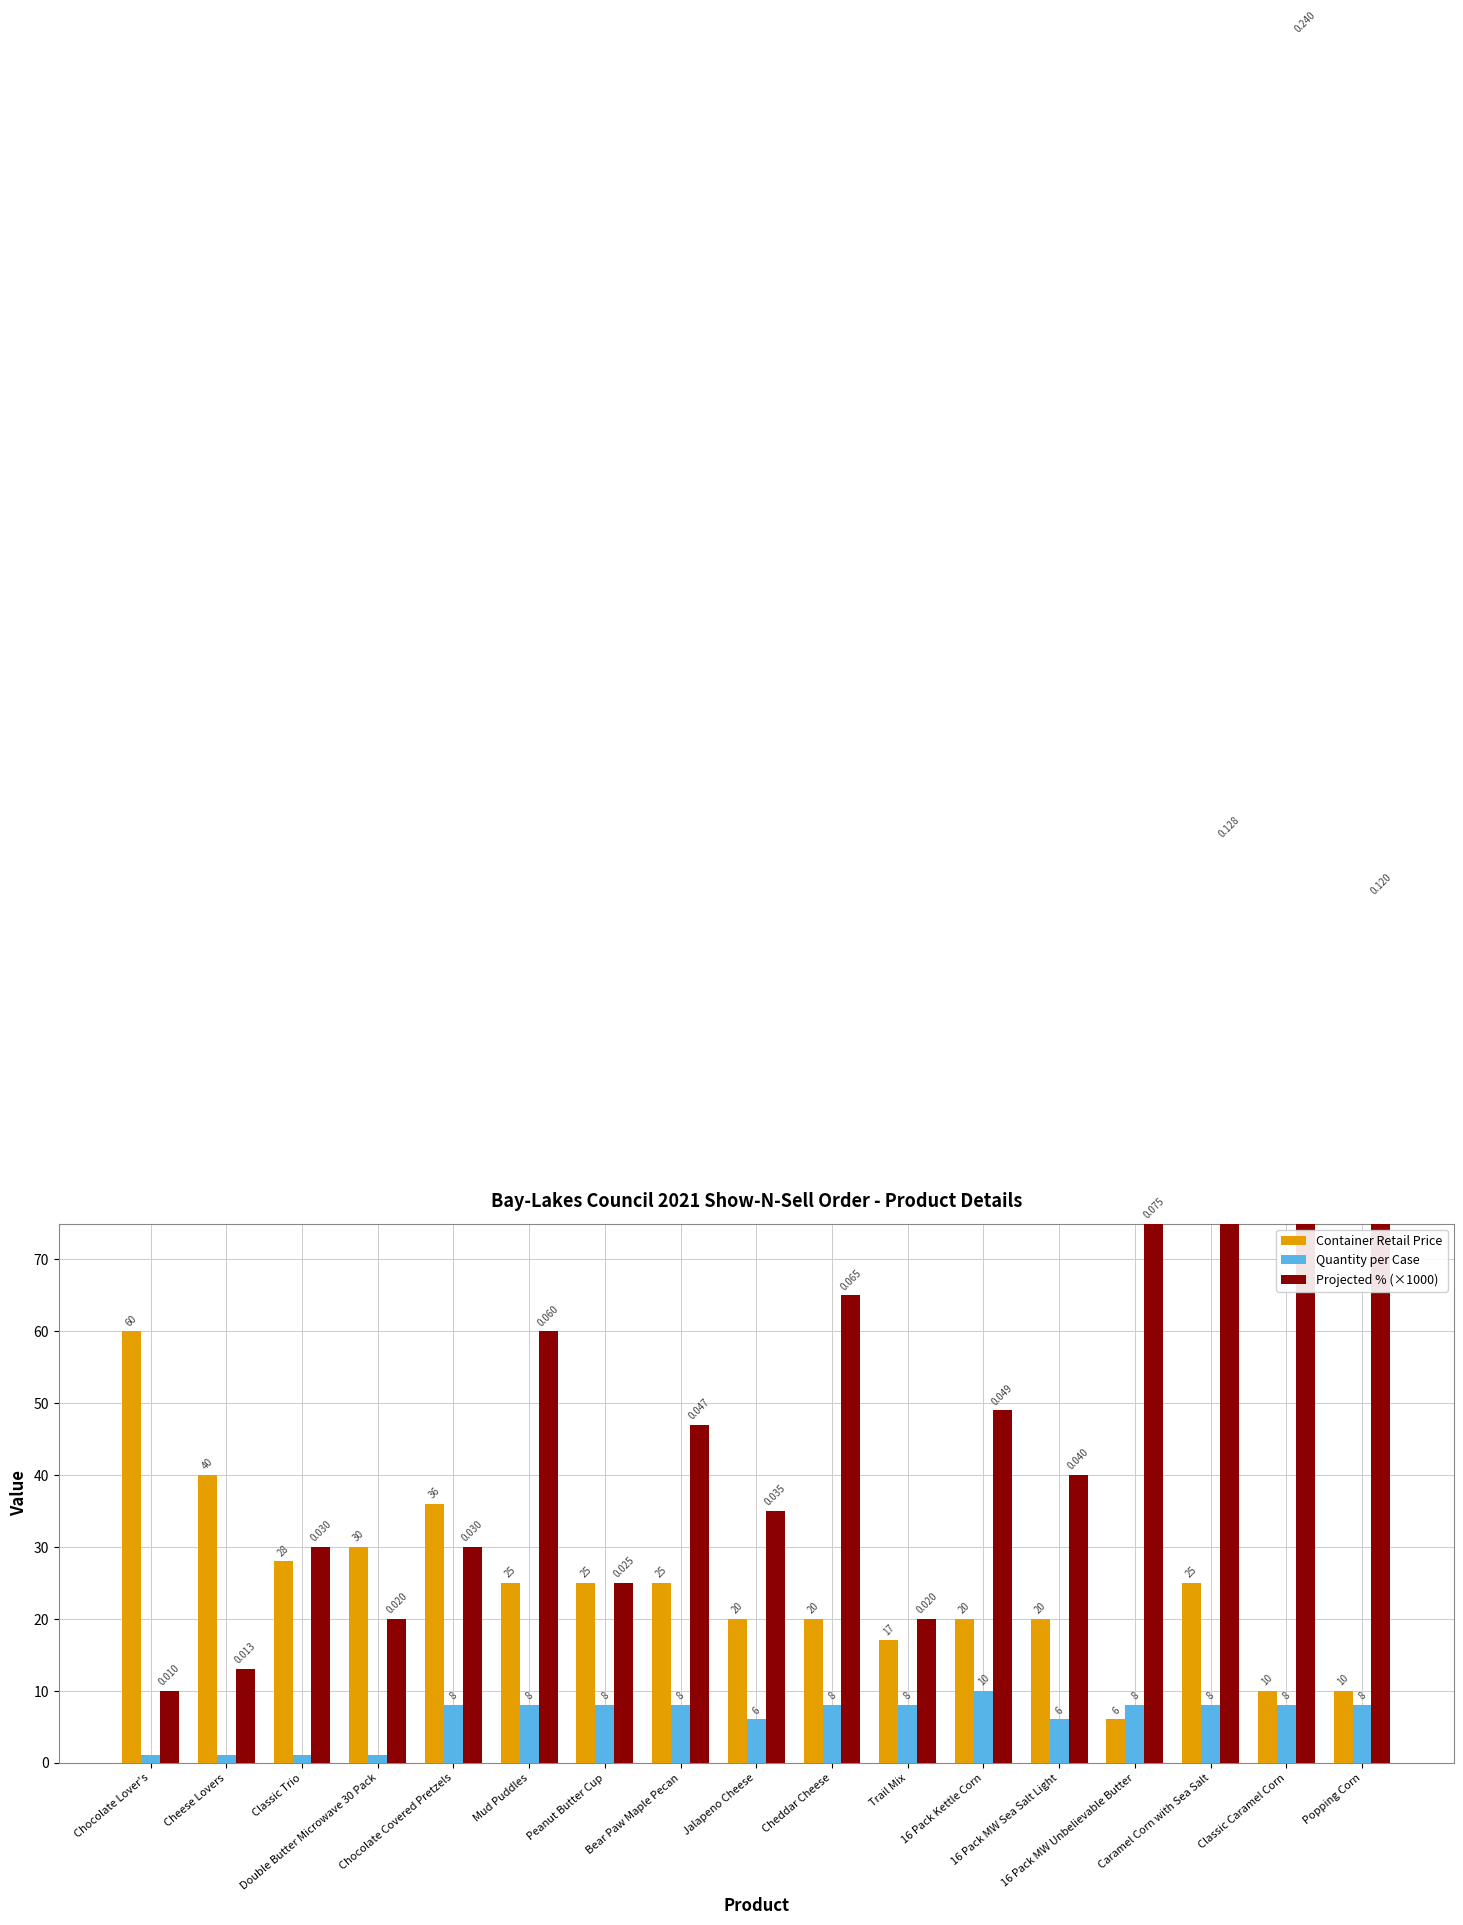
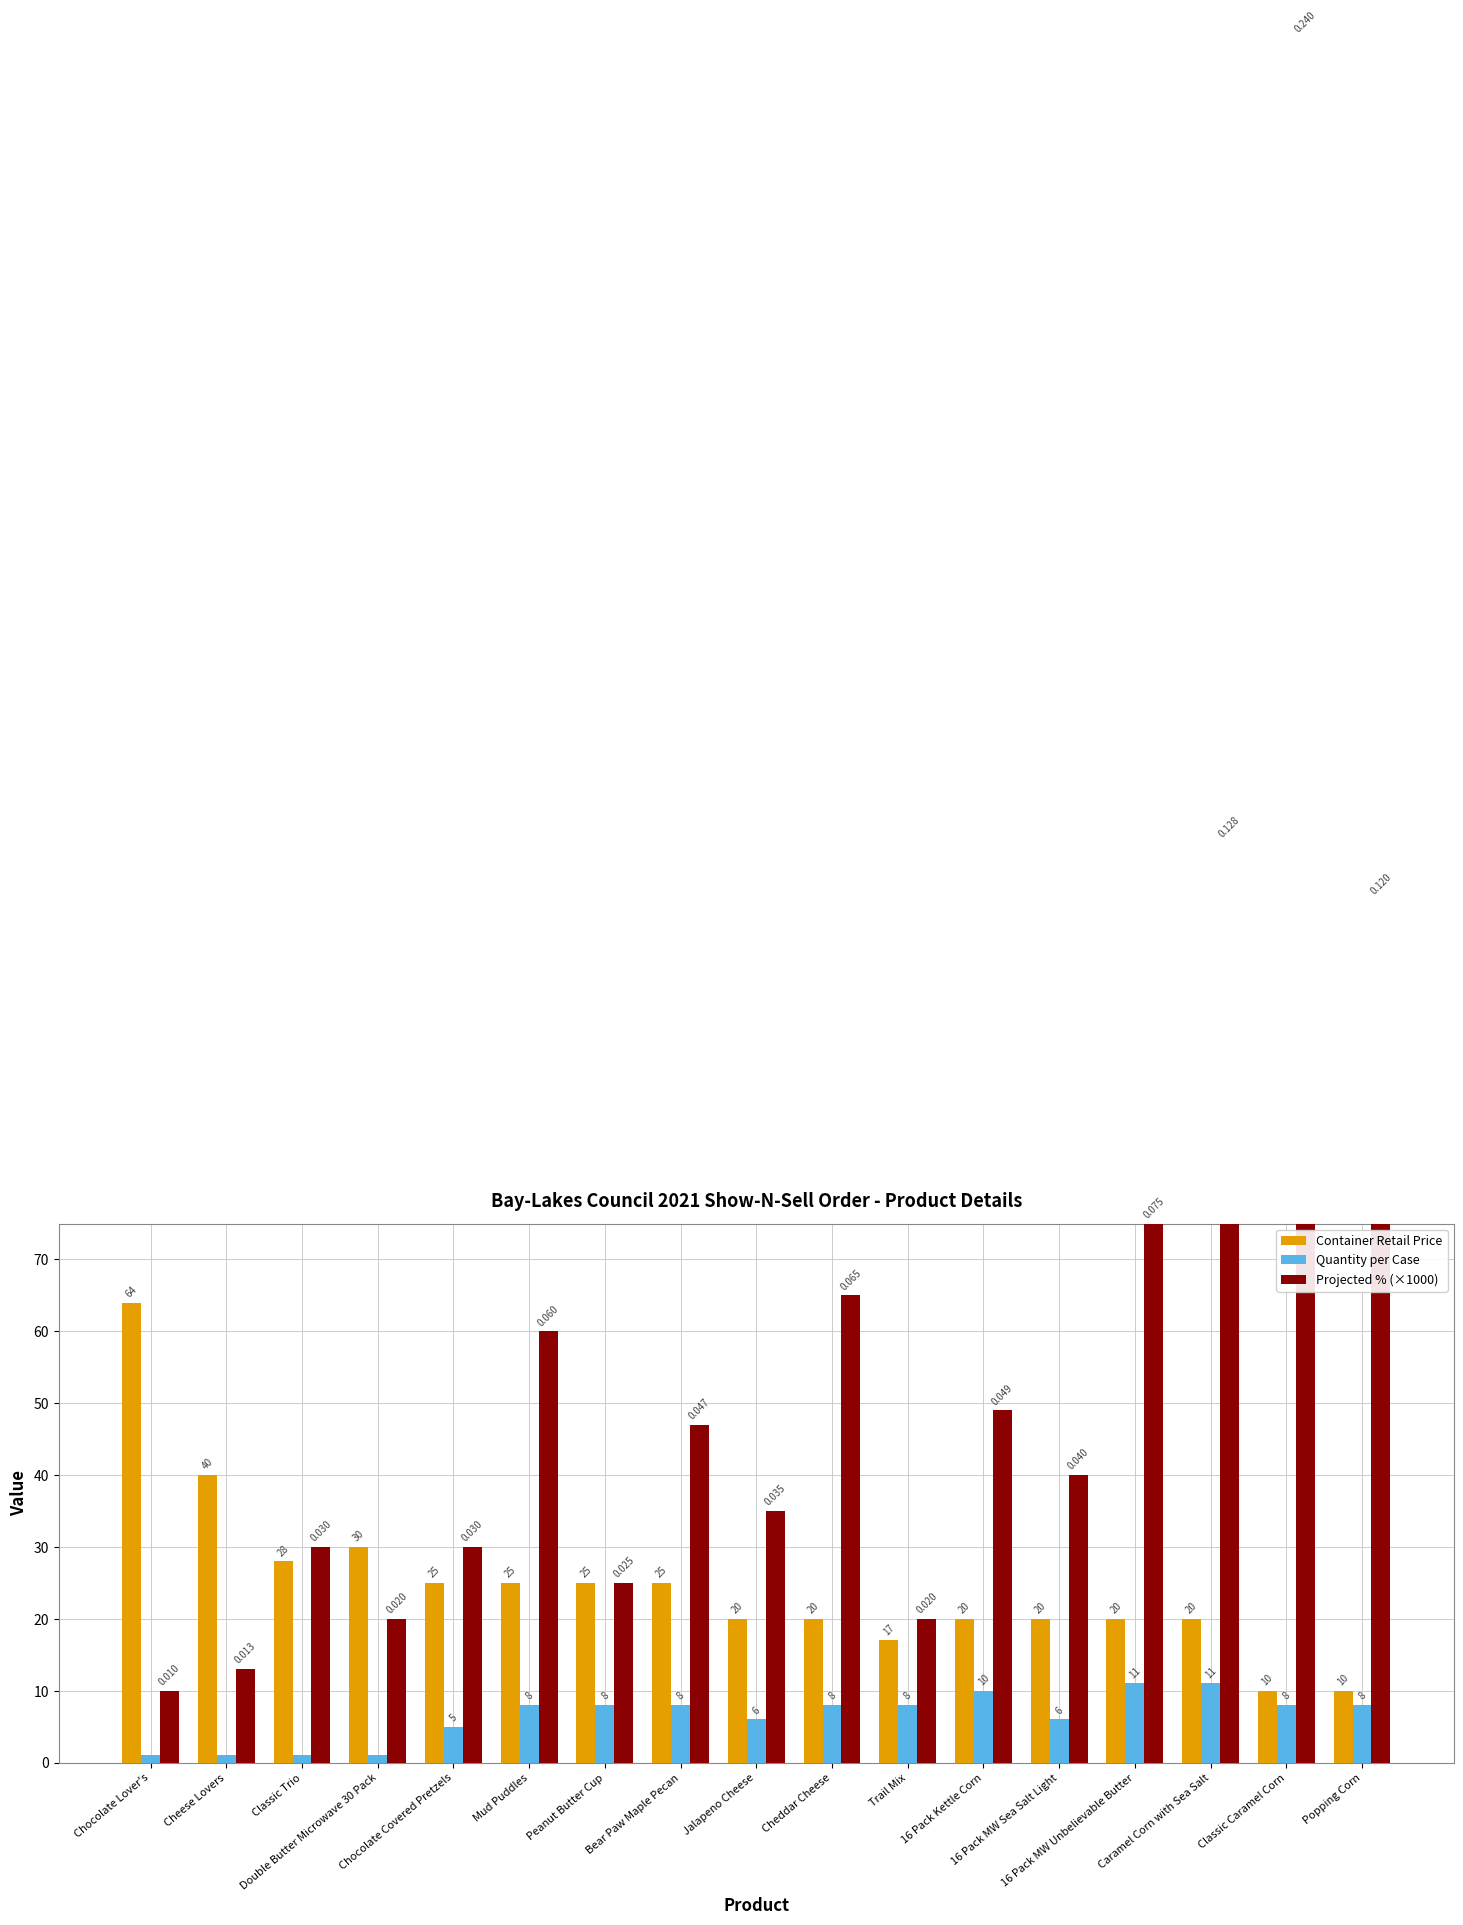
Container Retail Price, Chocolate Lover's: 60 -> 64
Container Retail Price, Chocolate Covered Pretzels: 36 -> 25
Quantity per Case, Chocolate Covered Pretzels: 8 -> 5
Container Retail Price, 16 Pack MW Unbelievable Butter: 6 -> 20
Quantity per Case, 16 Pack MW Unbelievable Butter: 8 -> 11
Container Retail Price, Caramel Corn with Sea Salt: 25 -> 20
Quantity per Case, Caramel Corn with Sea Salt: 8 -> 11
